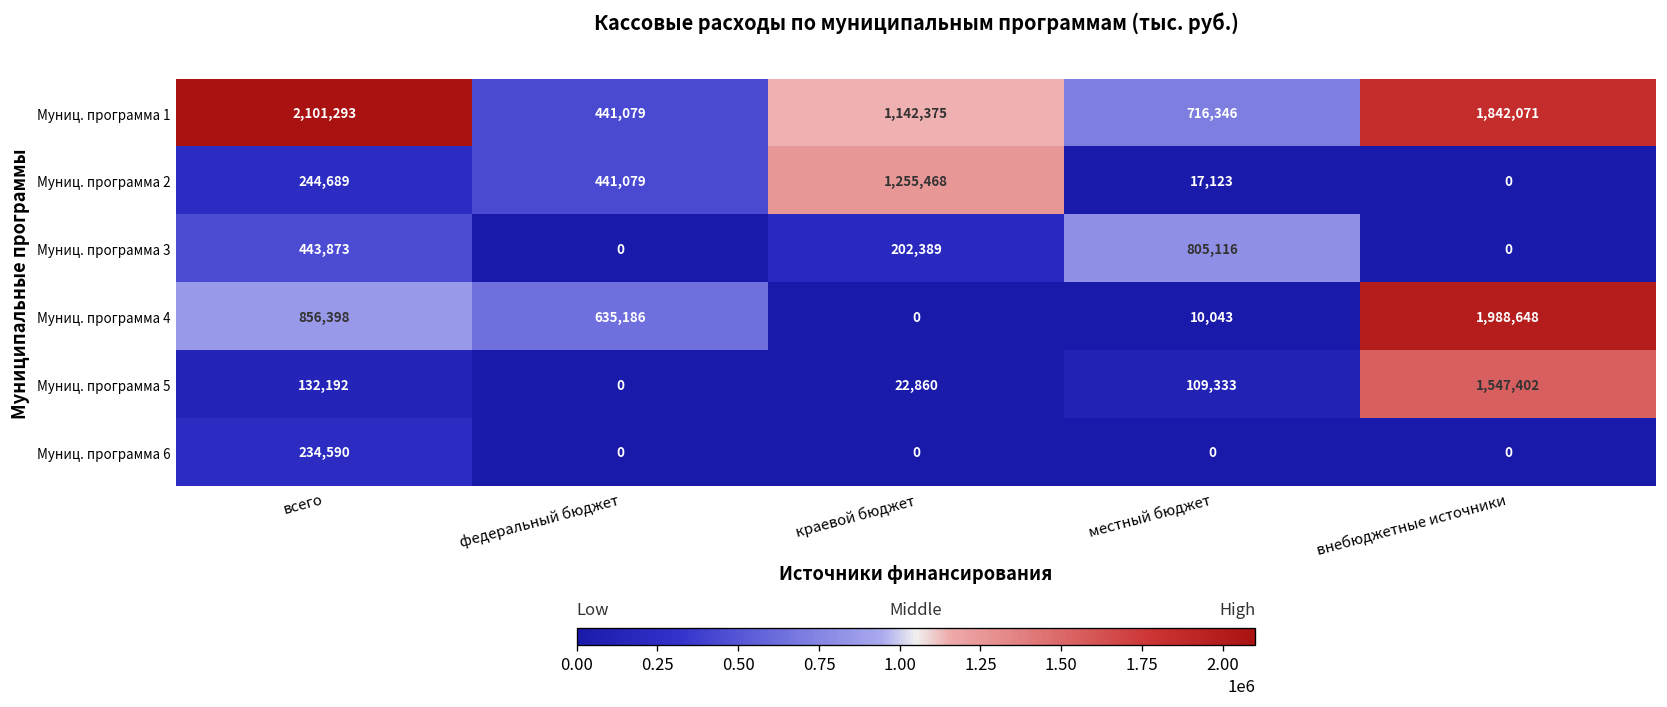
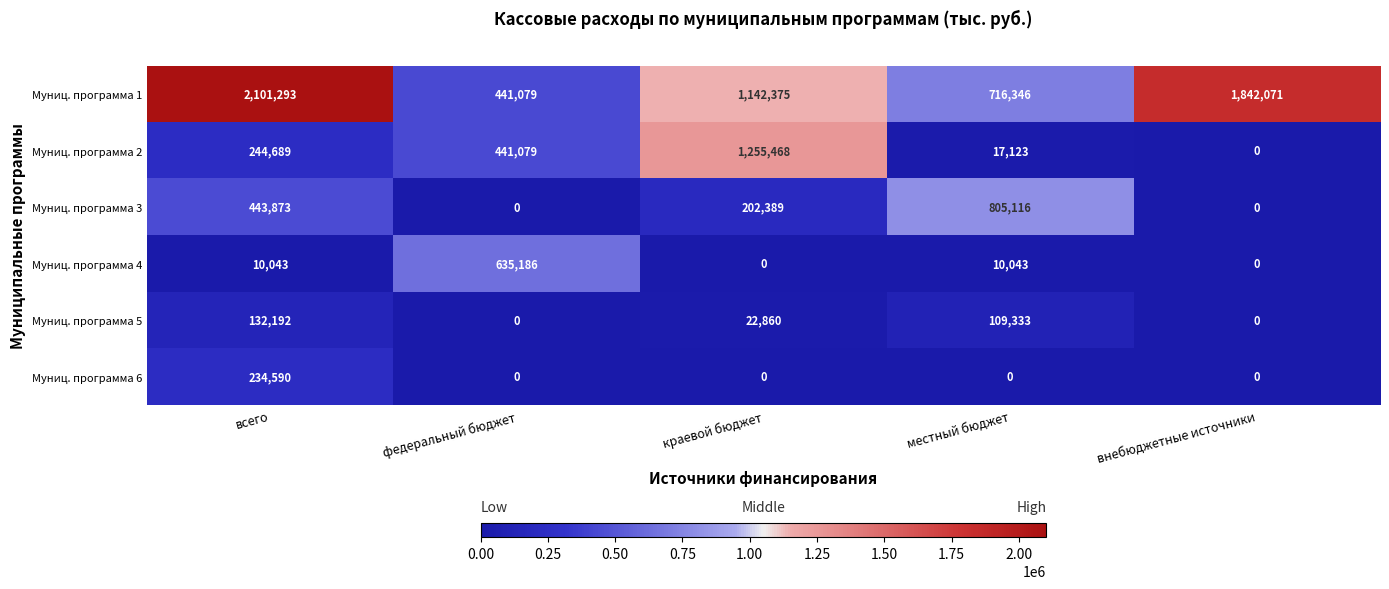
Муниц. программа 4, всего: 856,398 -> 10,043
Муниц. программа 4, внебюджетные источники: 1,988,648 -> 0
Муниц. программа 5, внебюджетные источники: 1,547,402 -> 0
